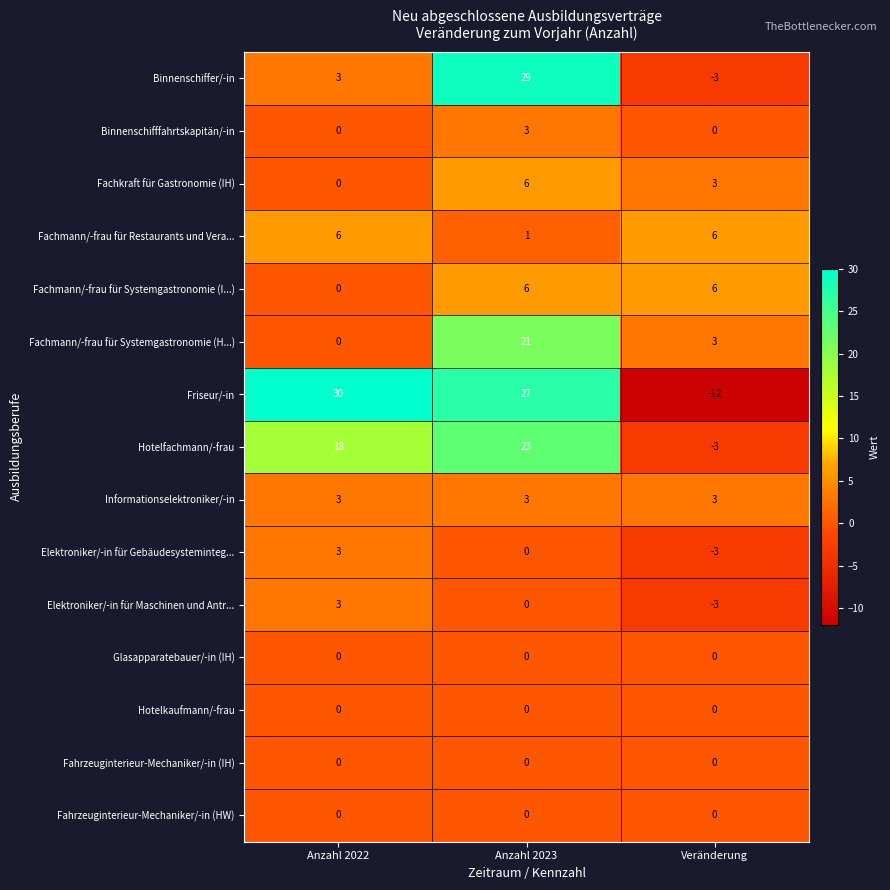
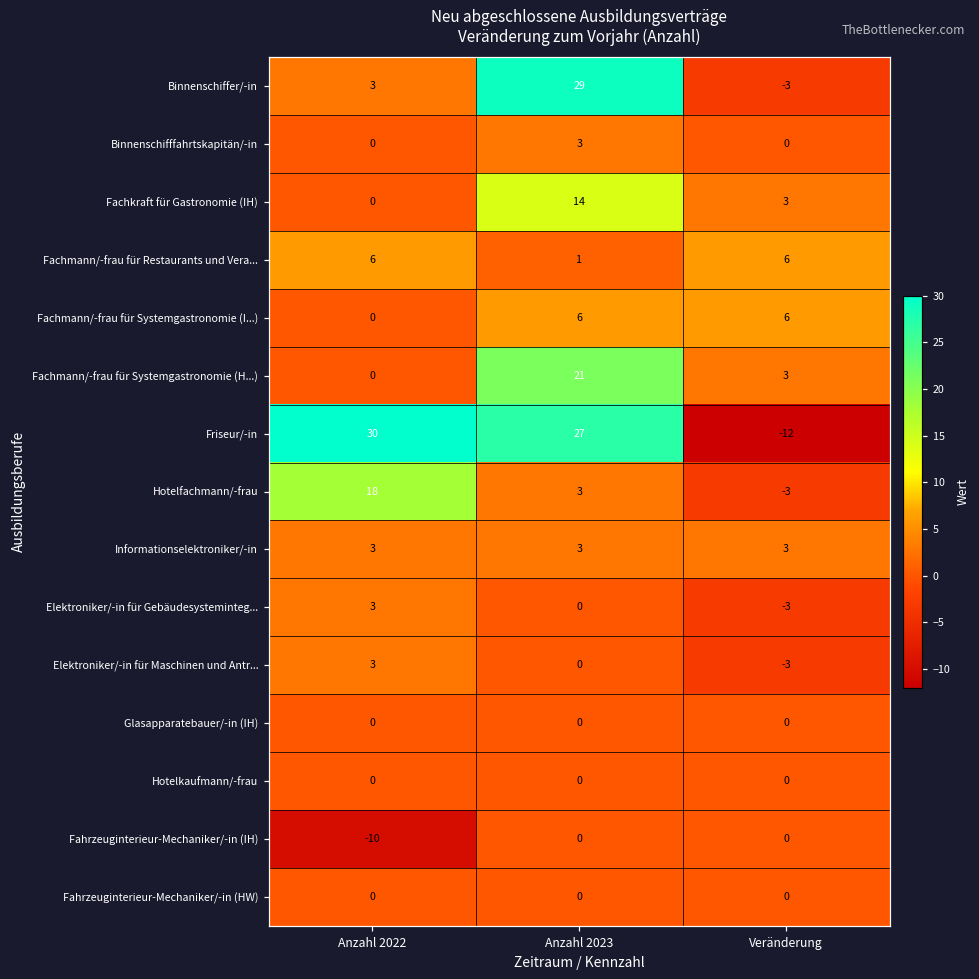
Fachkraft für Gastronomie (IH), Anzahl 2023: 6 -> 14
Hotelfachmann/-frau, Anzahl 2023: 23 -> 3
Fahrzeuginterieur-Mechaniker/-in (IH), Anzahl 2022: 0 -> -10
